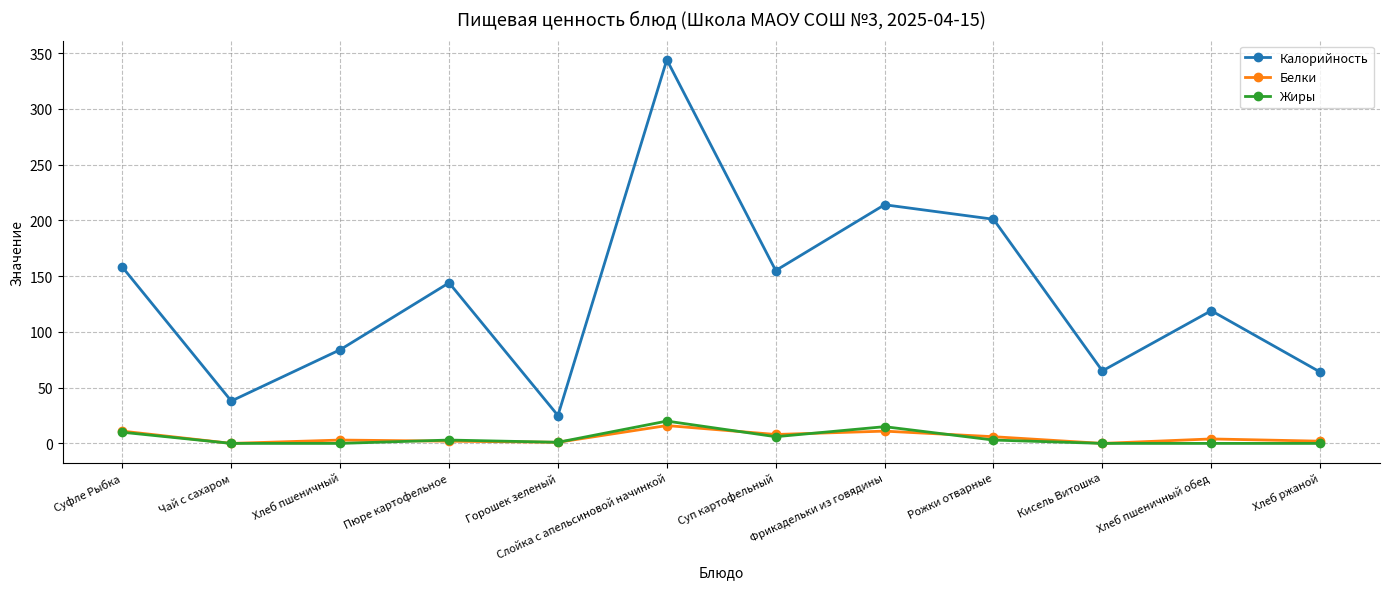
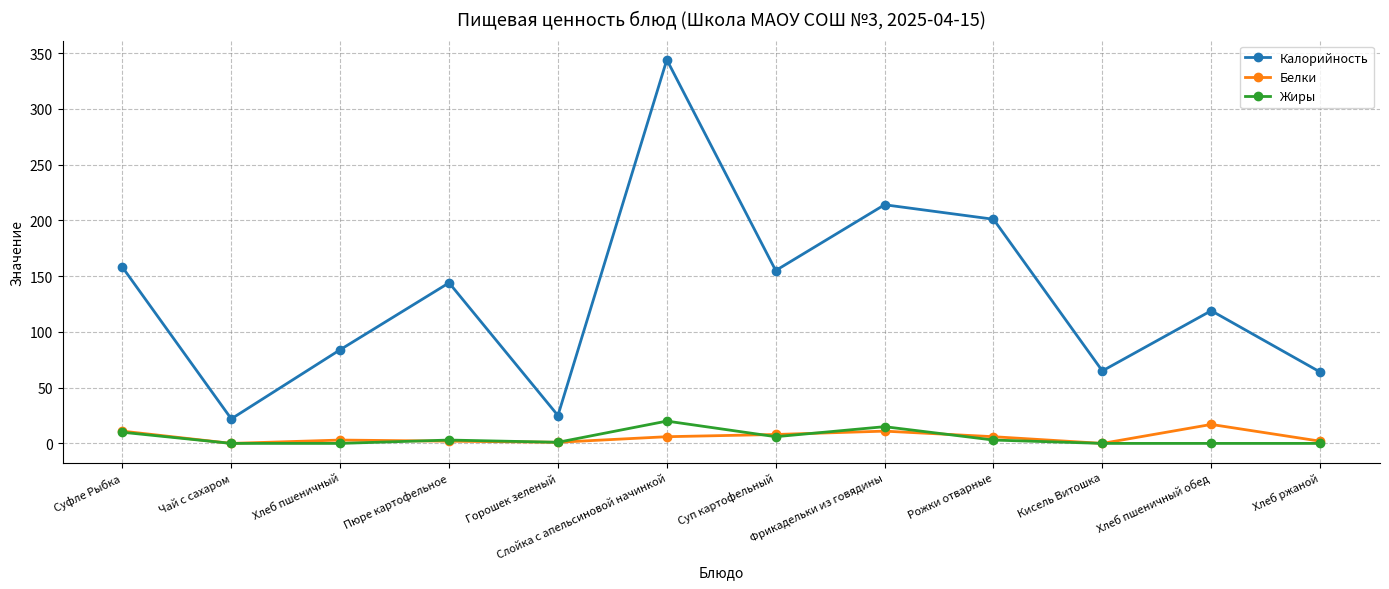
Калорийность, Чай с сахаром: 38 -> 22
Белки, Слойка с апельсиновой начинкой: 16 -> 6
Белки, Хлеб пшеничный обед: 4 -> 17
